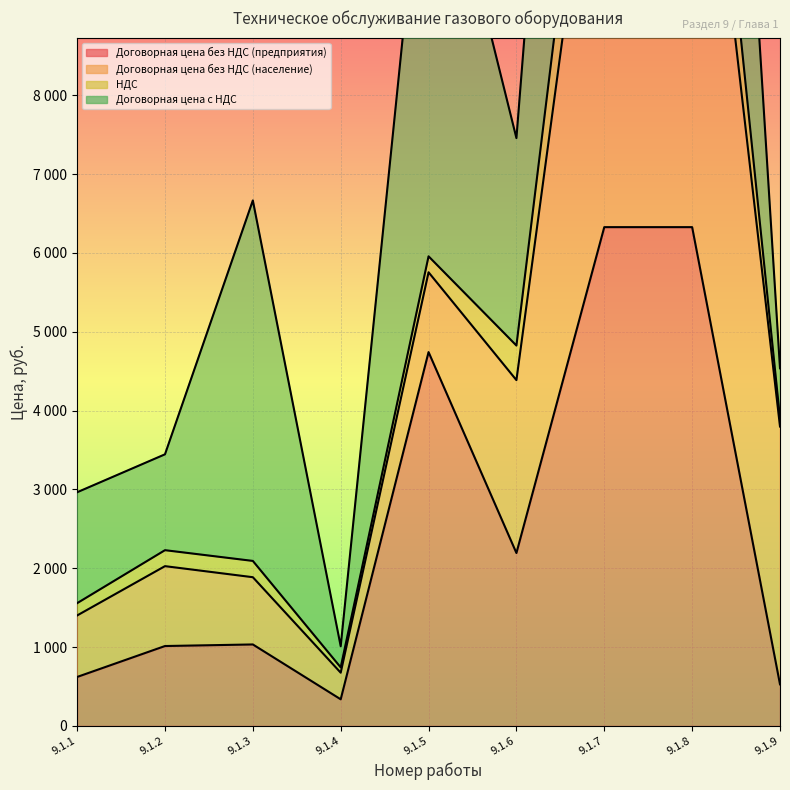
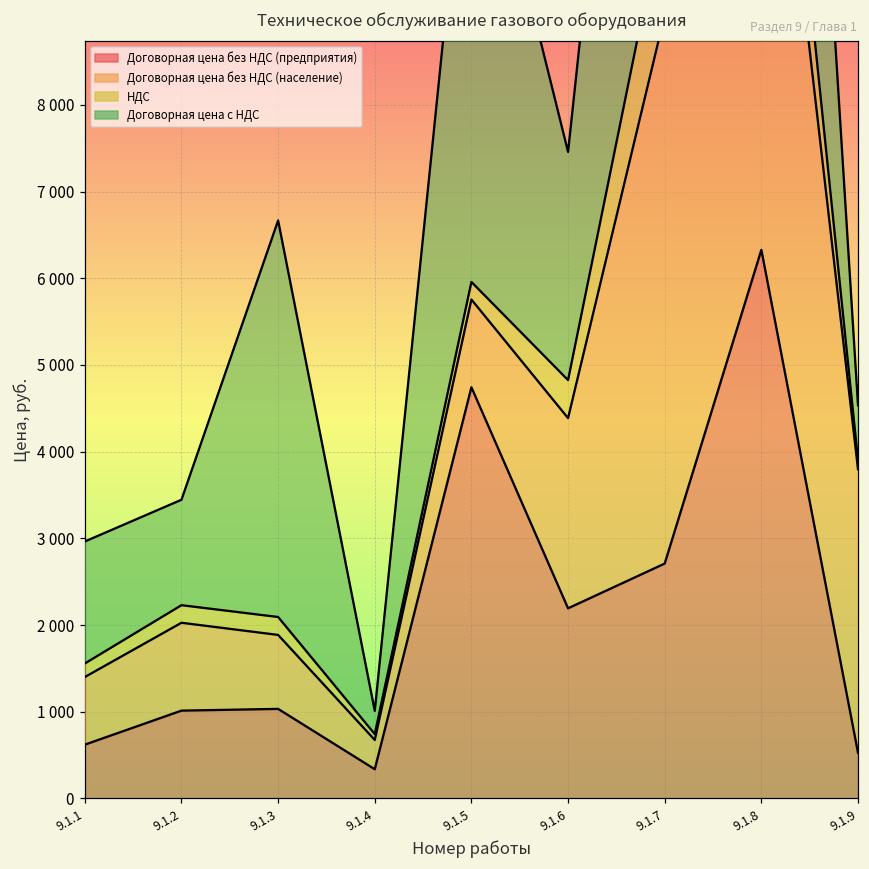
Договорная цена без НДС (предприятия), 9.1.7: 6300 -> 2700
